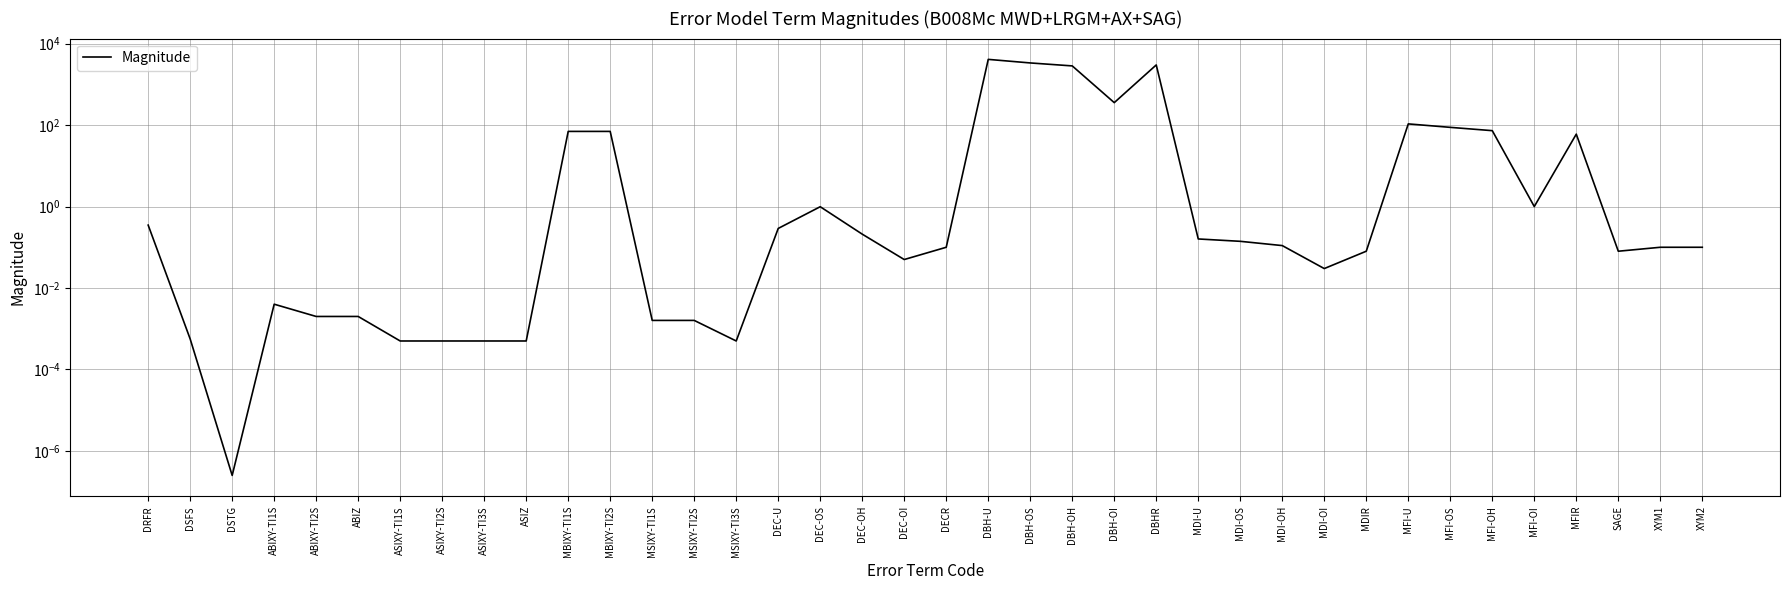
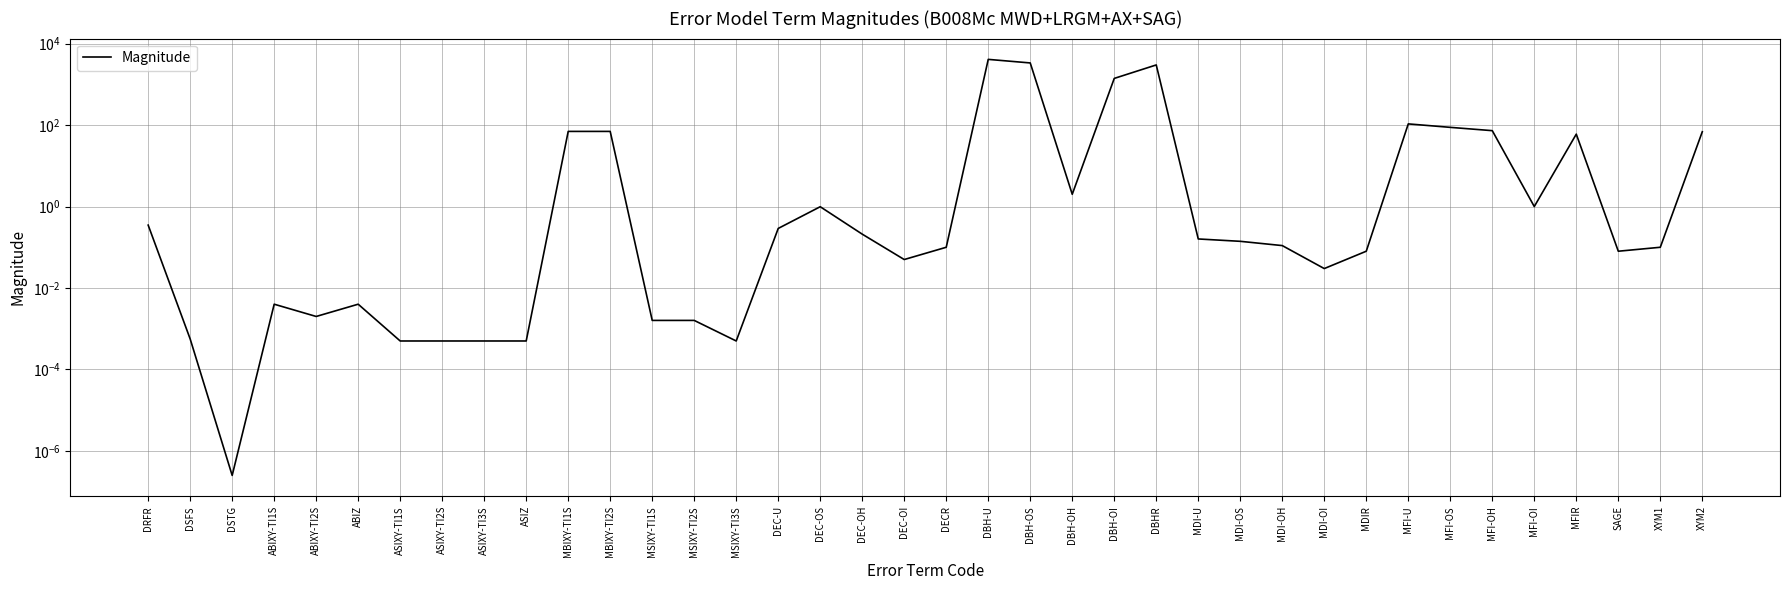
ABIZ: 0.002 -> 0.004
DBH-OH: 3000 -> 2
DBH-OI: 400 -> 1400
XYM2: 0.1 -> 70
